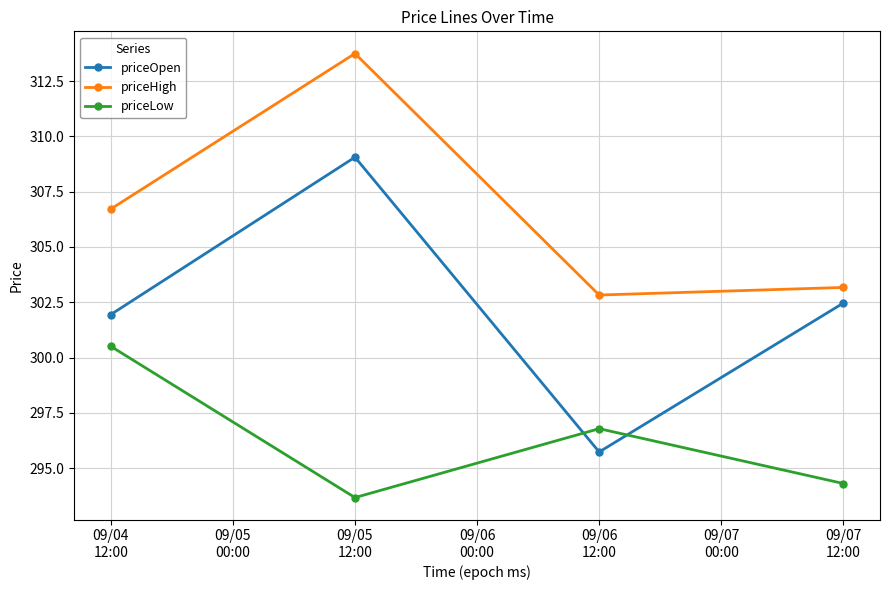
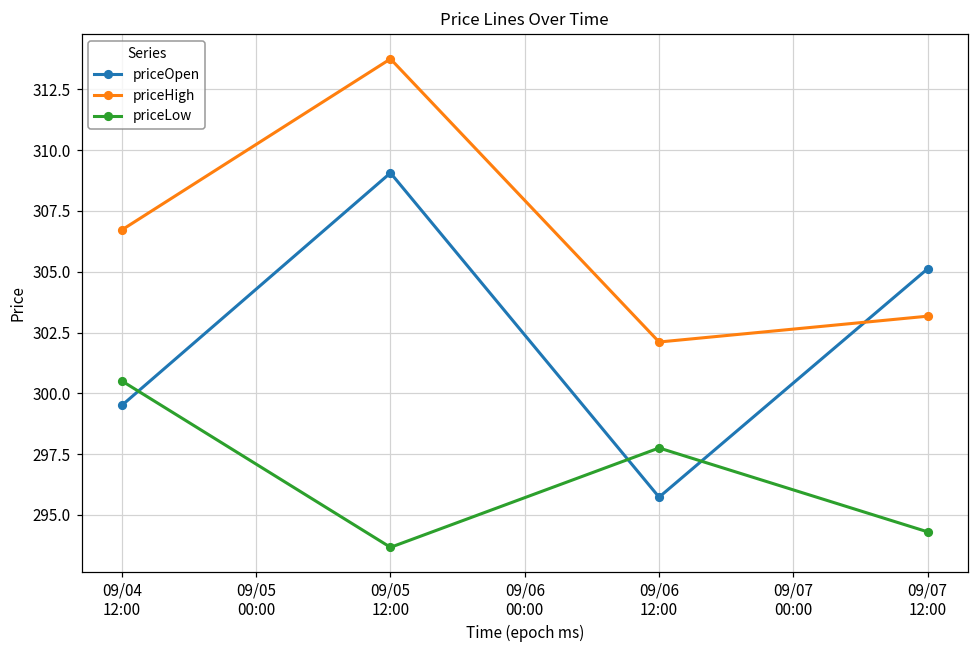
priceOpen, 09/04 12:00: 301.9 -> 299.5
priceHigh, 09/06 12:00: 302.8 -> 302.1
priceLow, 09/06 12:00: 296.8 -> 297.8
priceOpen, 09/07 12:00: 302.5 -> 305.1
